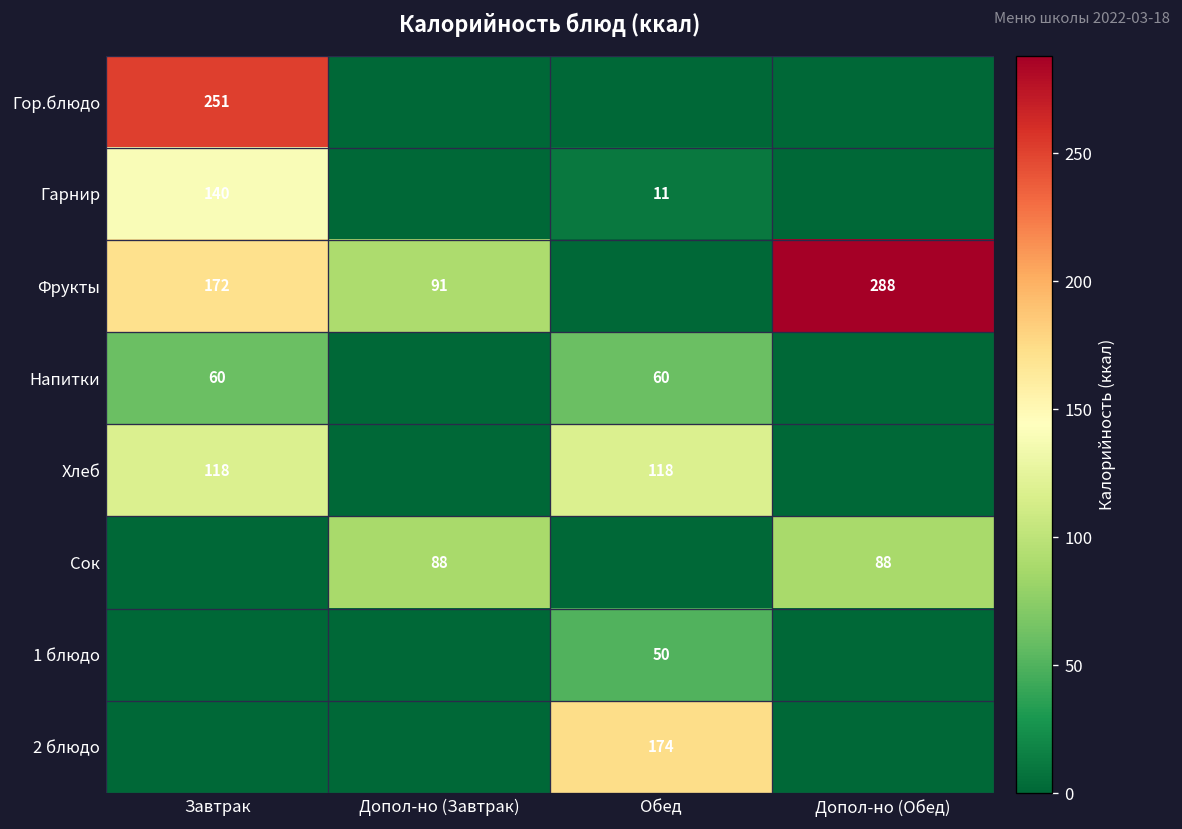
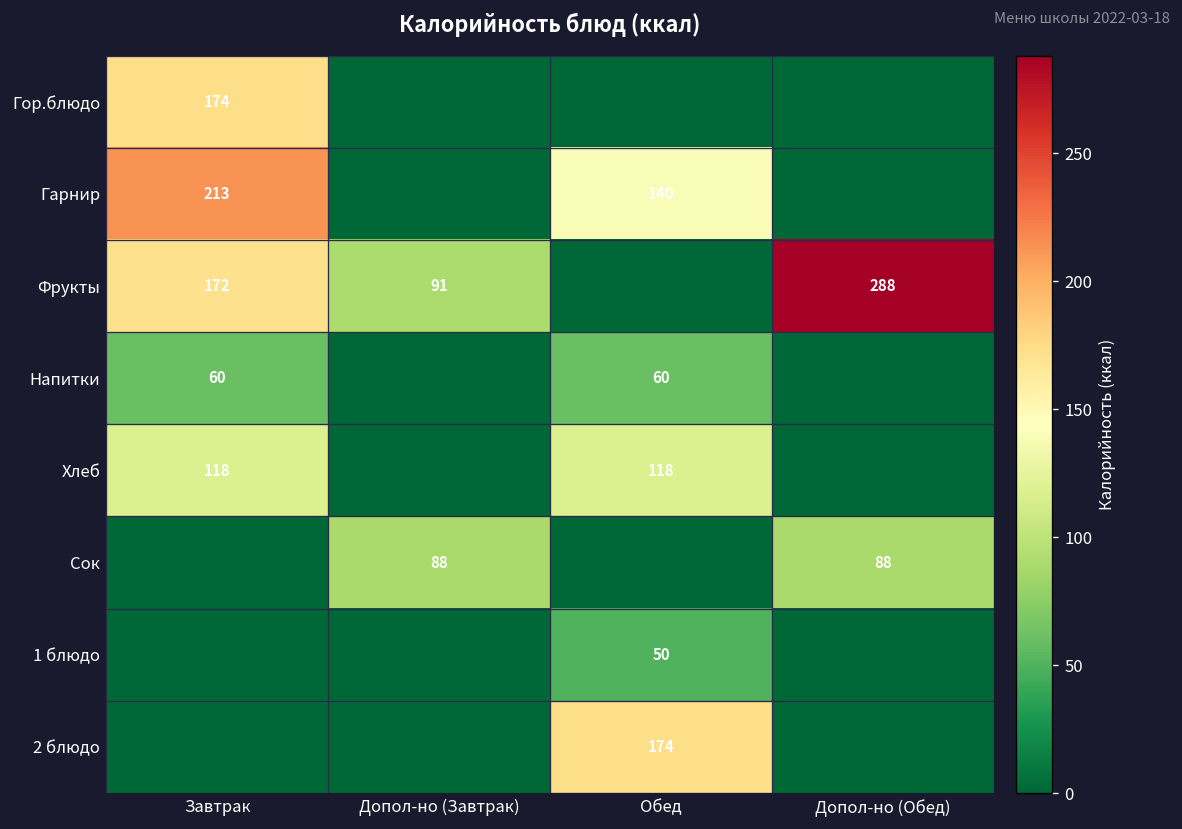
Гор.блюдо, Завтрак: 251 -> 174
Гарнир, Завтрак: 140 -> 213
Гарнир, Обед: 11 -> 140
